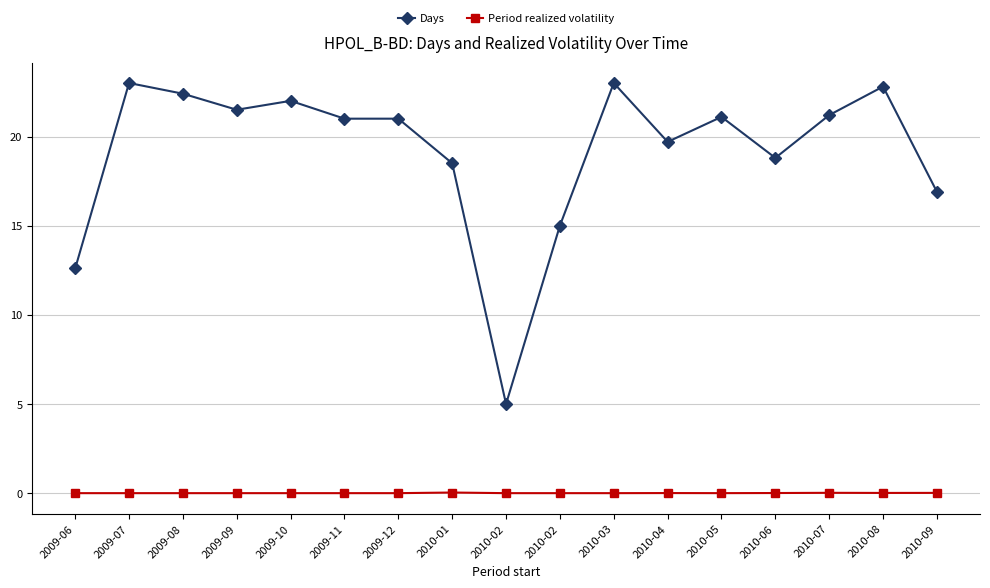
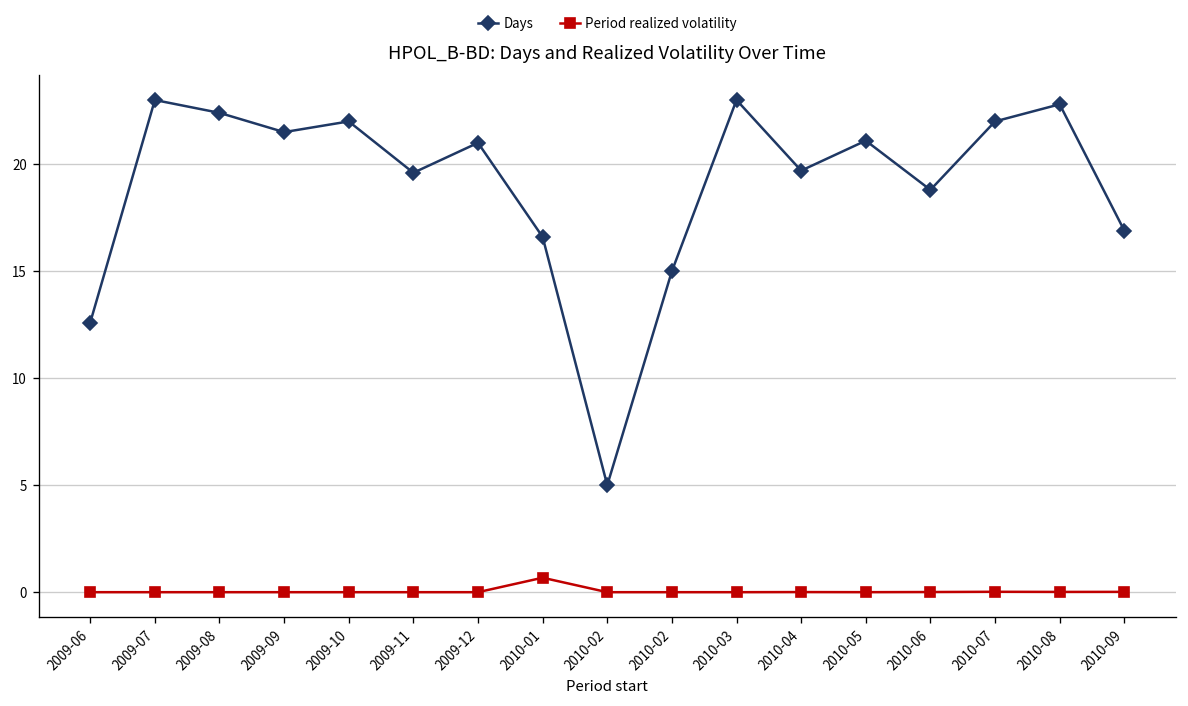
Days, 2009-11: 21.0 -> 19.6
Days, 2010-01: 18.5 -> 16.6
Period realized volatility, 2010-01: 0.0 -> 0.7
Days, 2010-07: 21.2 -> 22.0
